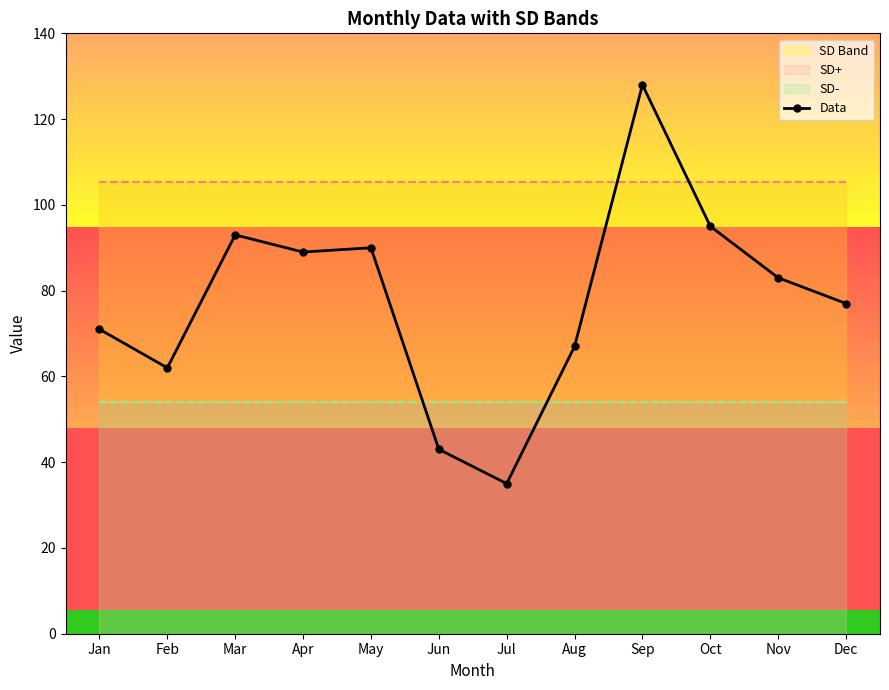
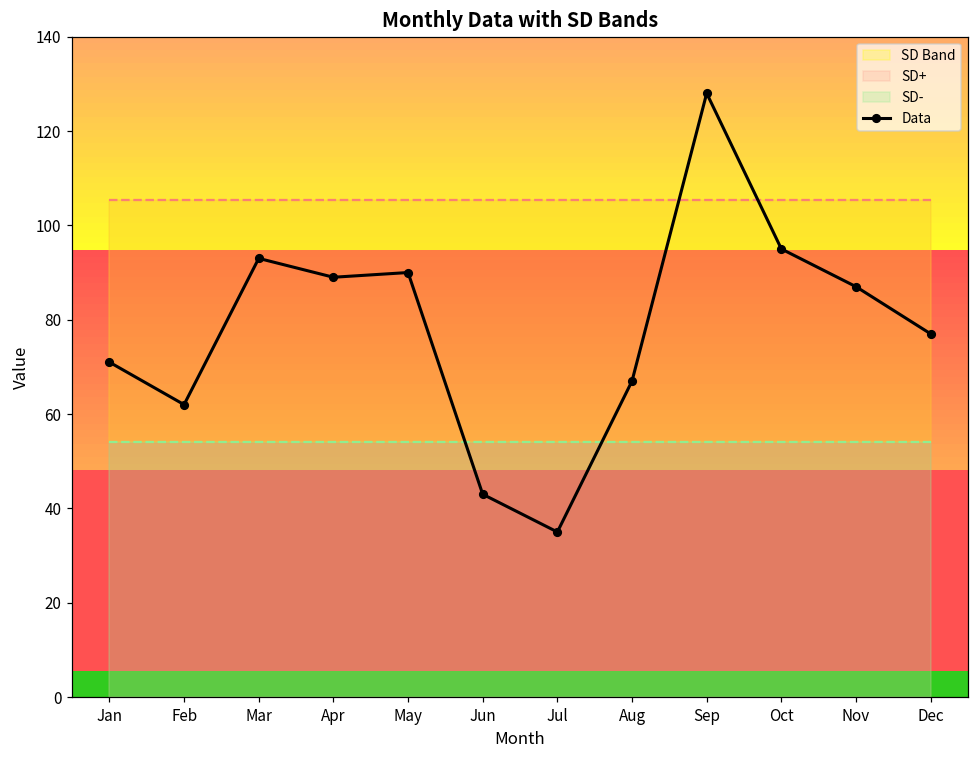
Data, Nov: 83 -> 87
